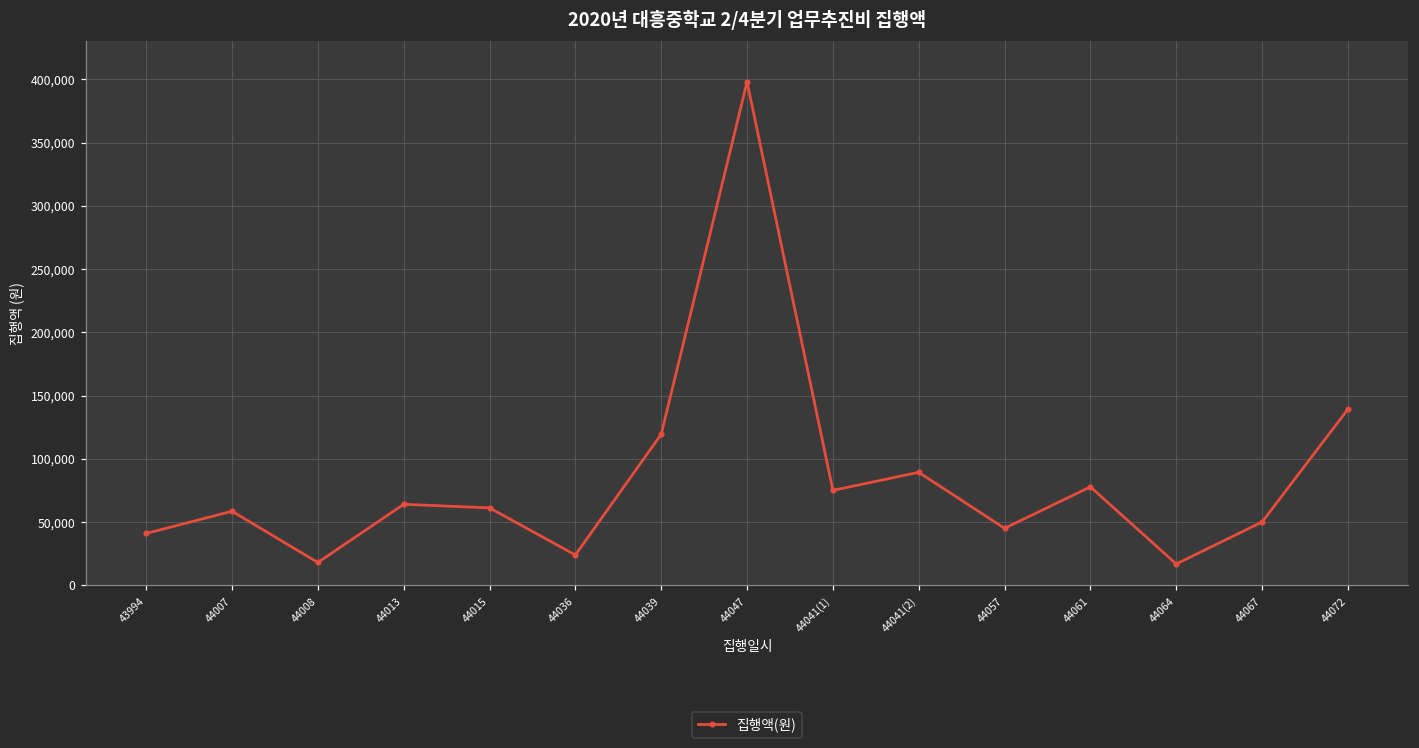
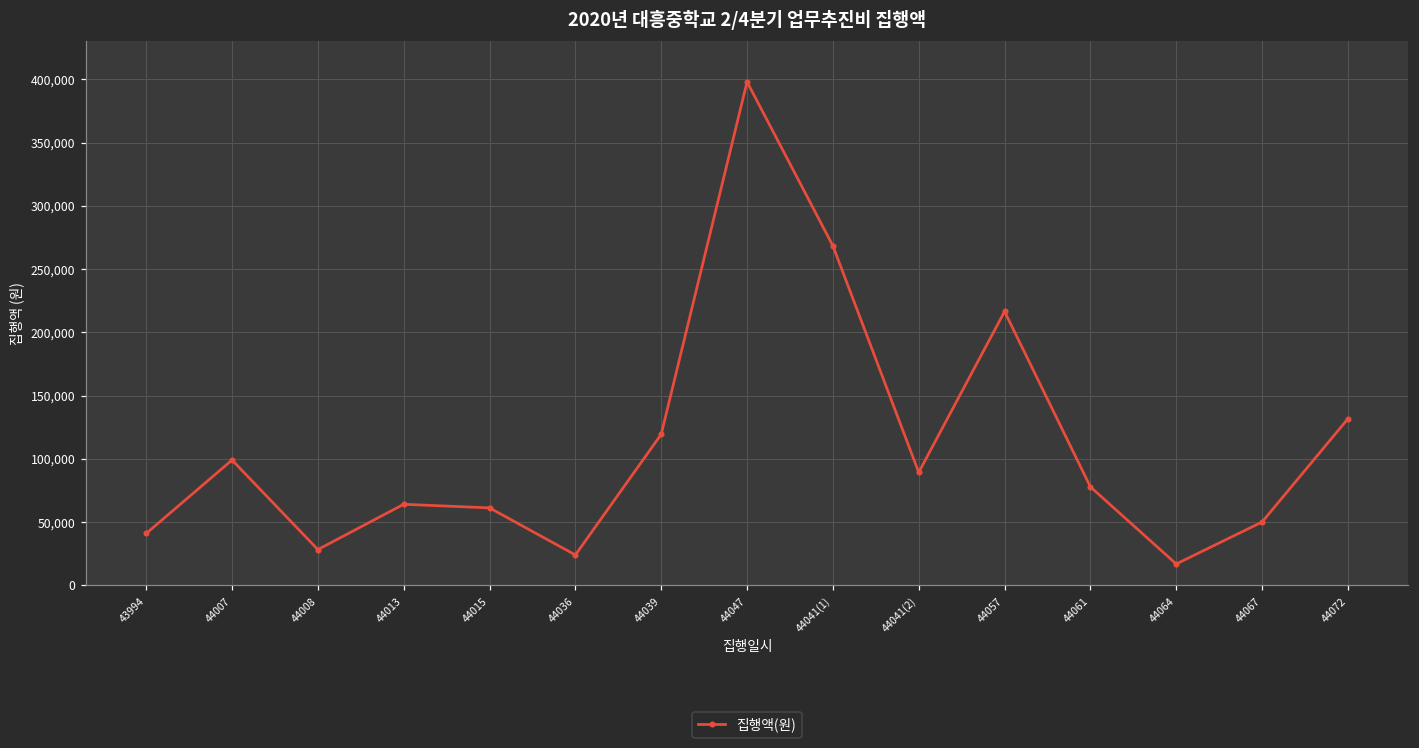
44007: 58,000 -> 99,000
44008: 18,000 -> 28,000
44041(1): 75,000 -> 268,000
44057: 45,000 -> 216,000
44072: 139,000 -> 132,000
